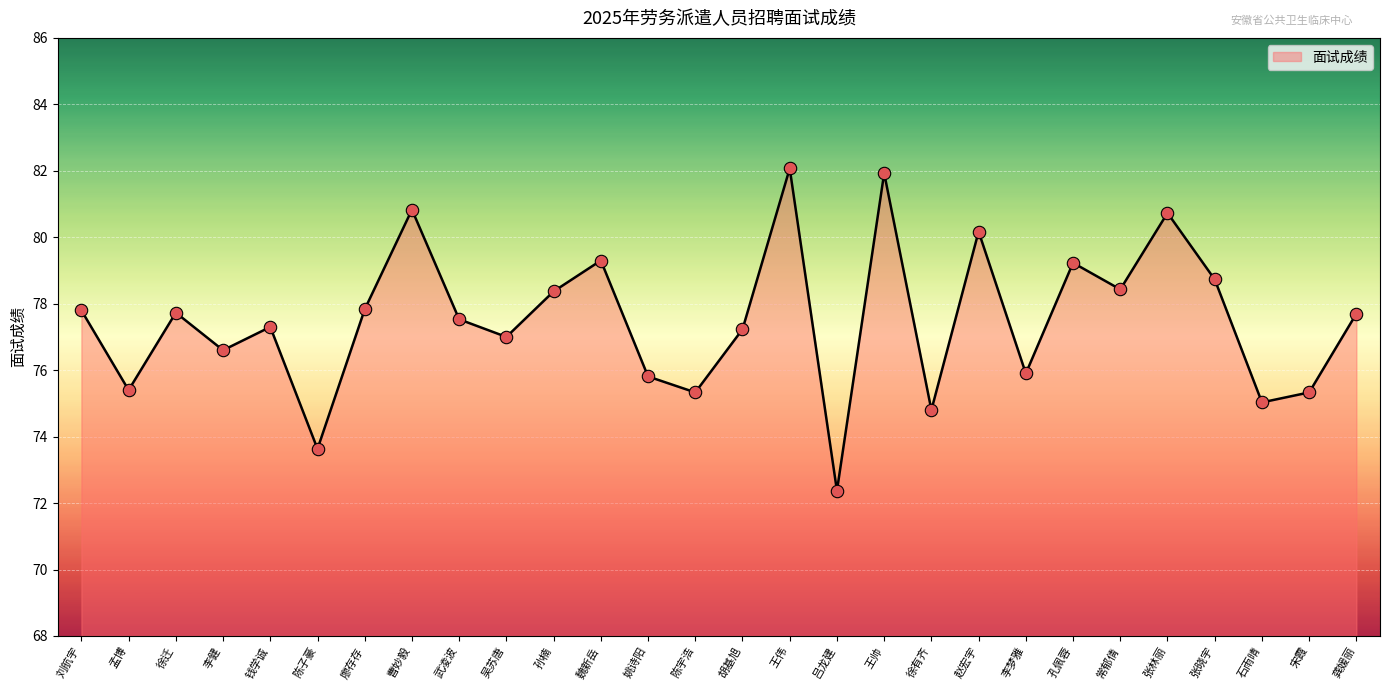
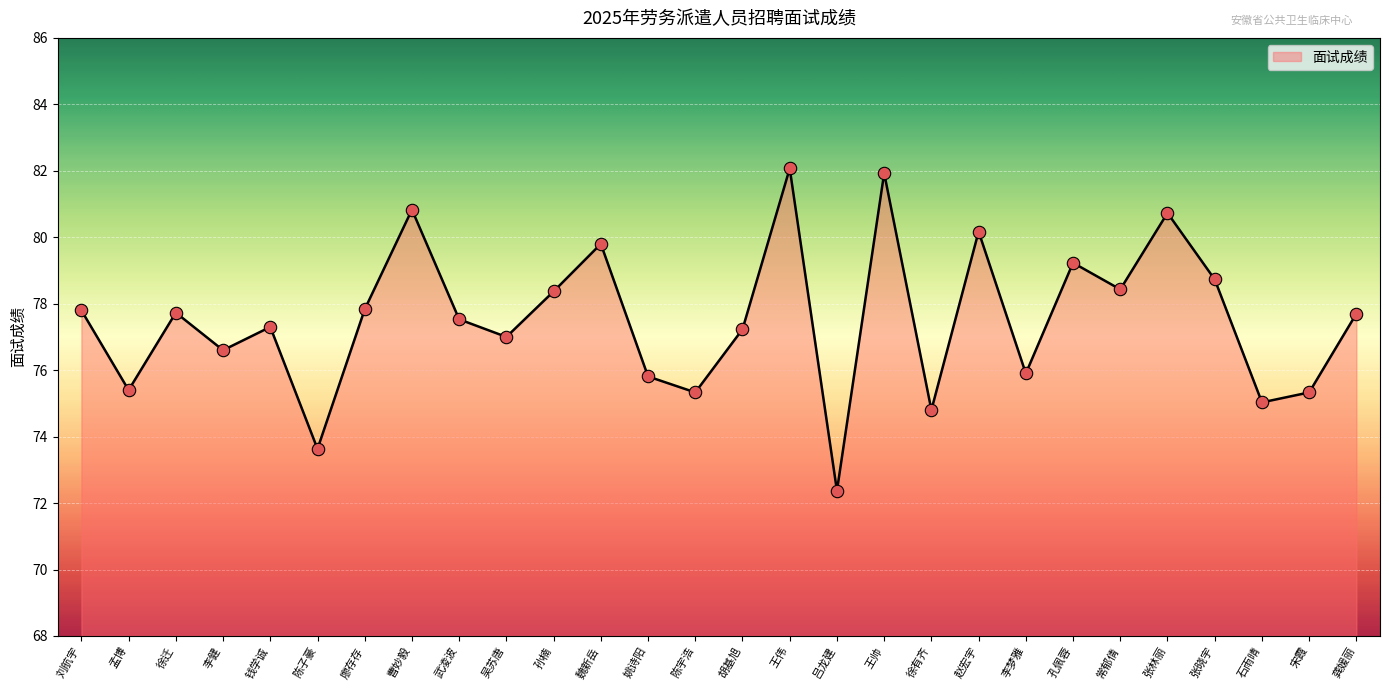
魏新岳: 79.3 -> 79.8
